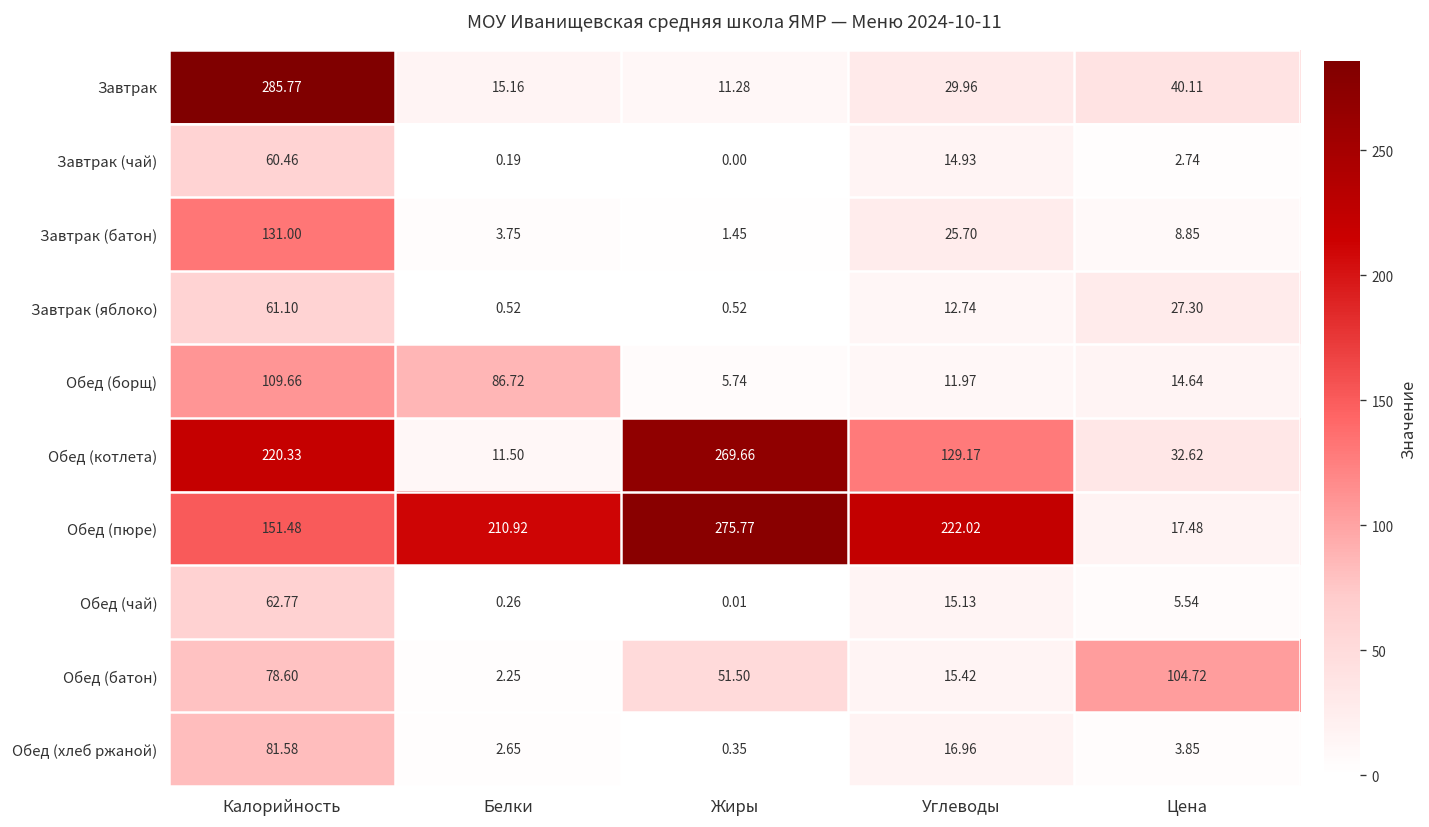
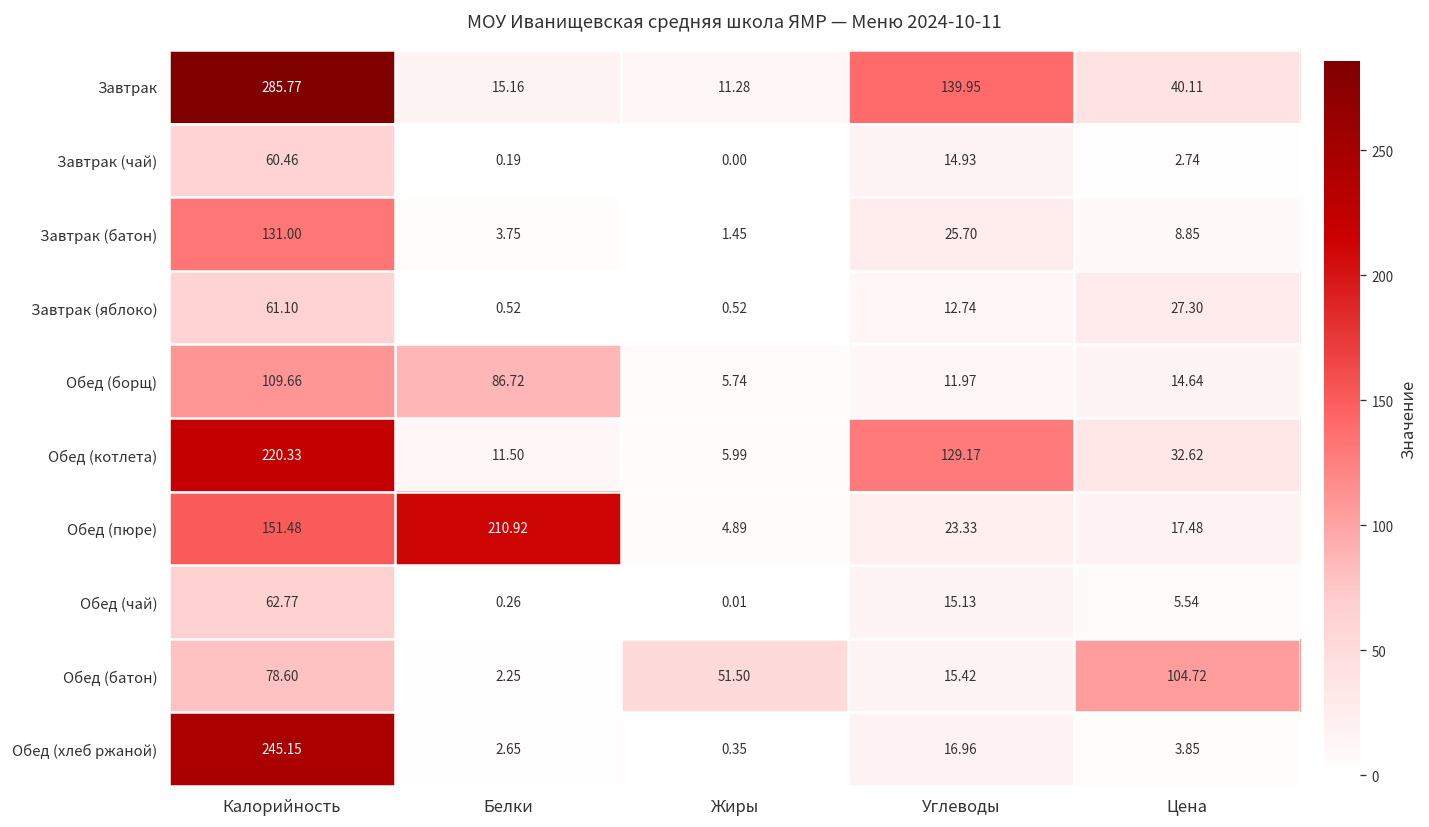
Завтрак, Углеводы: 29.96 -> 139.95
Обед (котлета), Жиры: 269.66 -> 5.99
Обед (пюре), Жиры: 275.77 -> 4.89
Обед (пюре), Углеводы: 222.02 -> 23.33
Обед (хлеб ржаной), Калорийность: 81.58 -> 245.15
